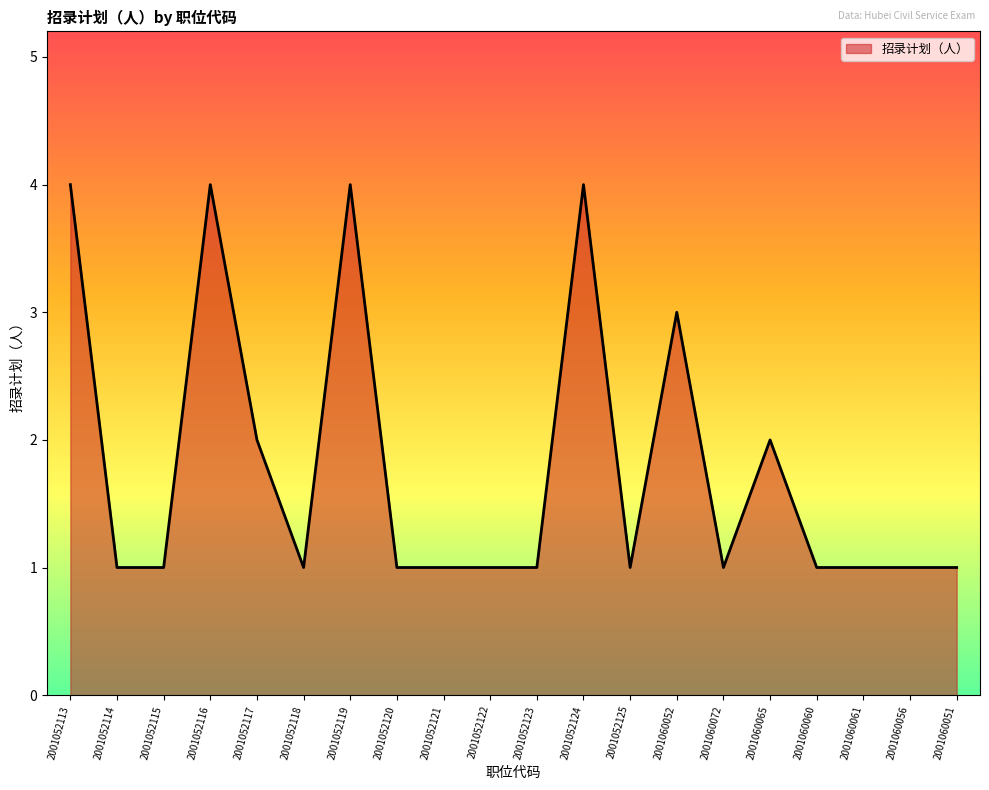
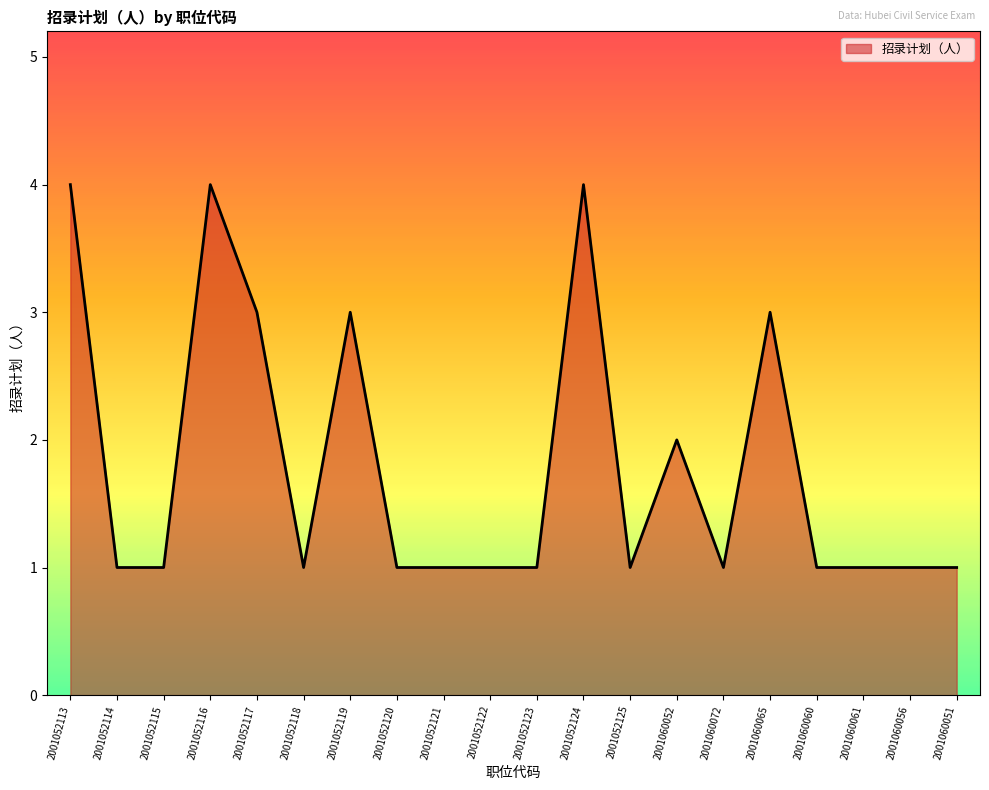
2001052117: 2 -> 3
2001052119: 4 -> 3
2001060052: 3 -> 2
2001060065: 2 -> 3
